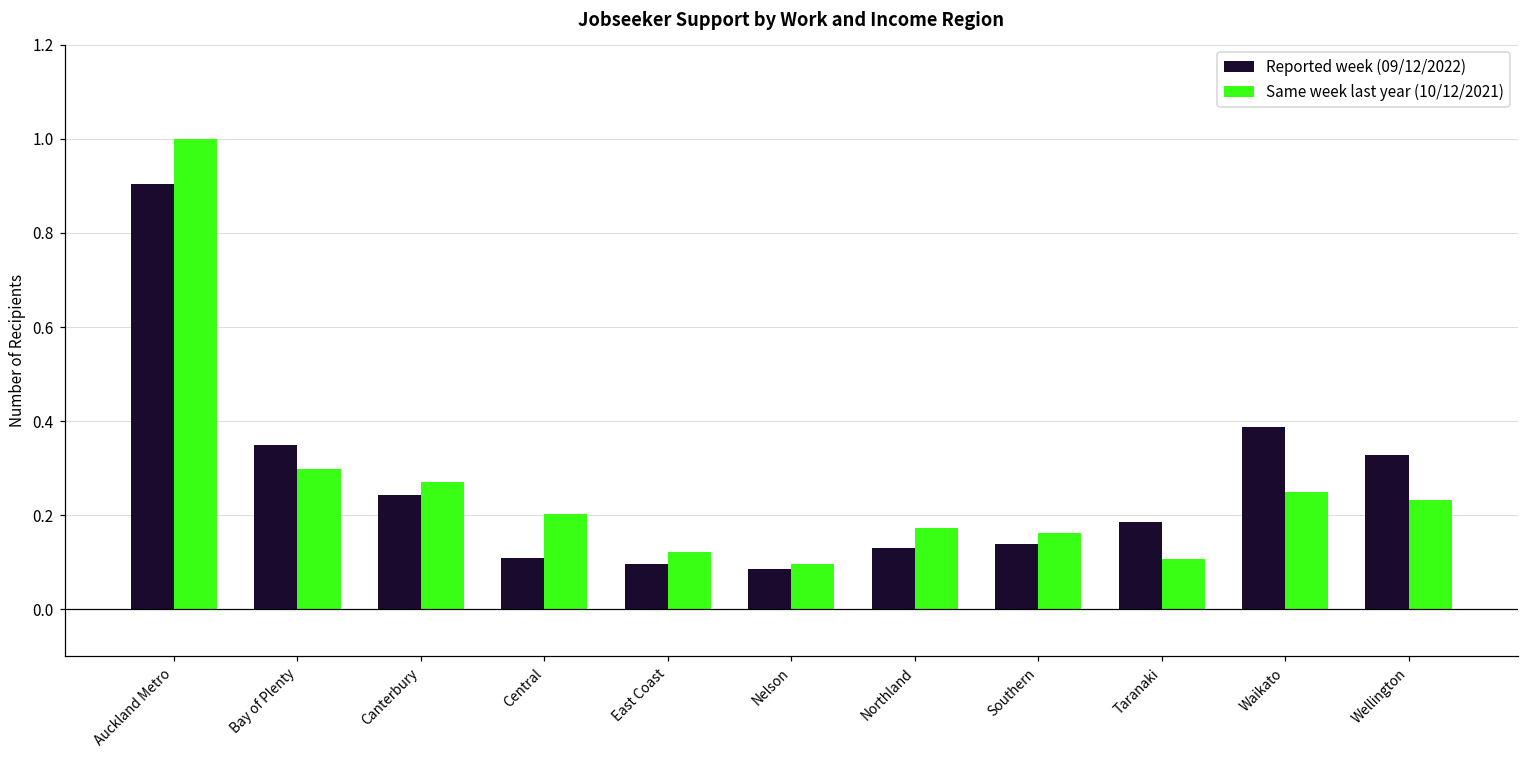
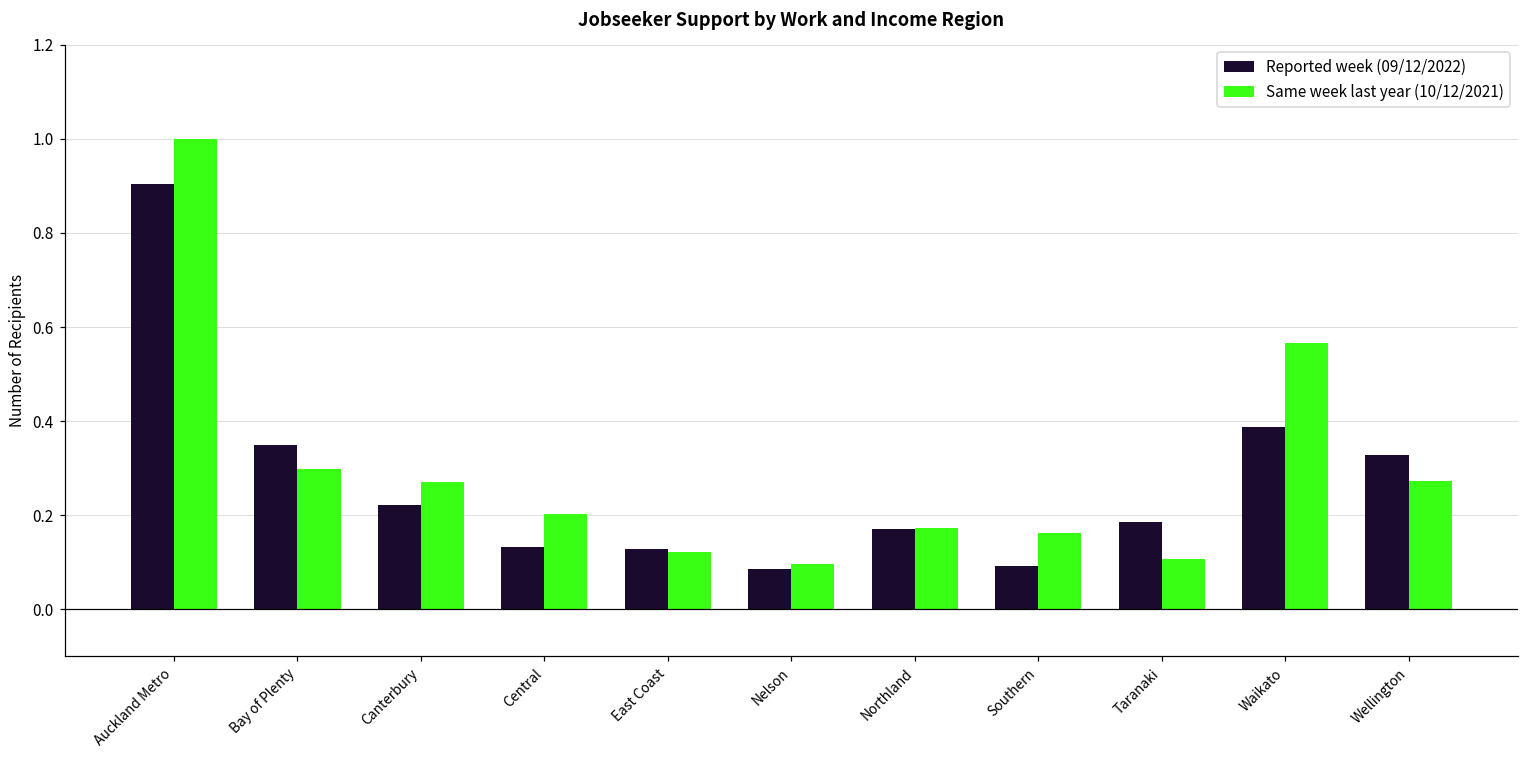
Reported week (09/12/2022), Canterbury: 0.24 -> 0.22
Reported week (09/12/2022), Central: 0.11 -> 0.13
Reported week (09/12/2022), East Coast: 0.10 -> 0.13
Reported week (09/12/2022), Northland: 0.13 -> 0.17
Reported week (09/12/2022), Southern: 0.14 -> 0.09
Same week last year (10/12/2021), Waikato: 0.25 -> 0.57
Same week last year (10/12/2021), Wellington: 0.23 -> 0.27
